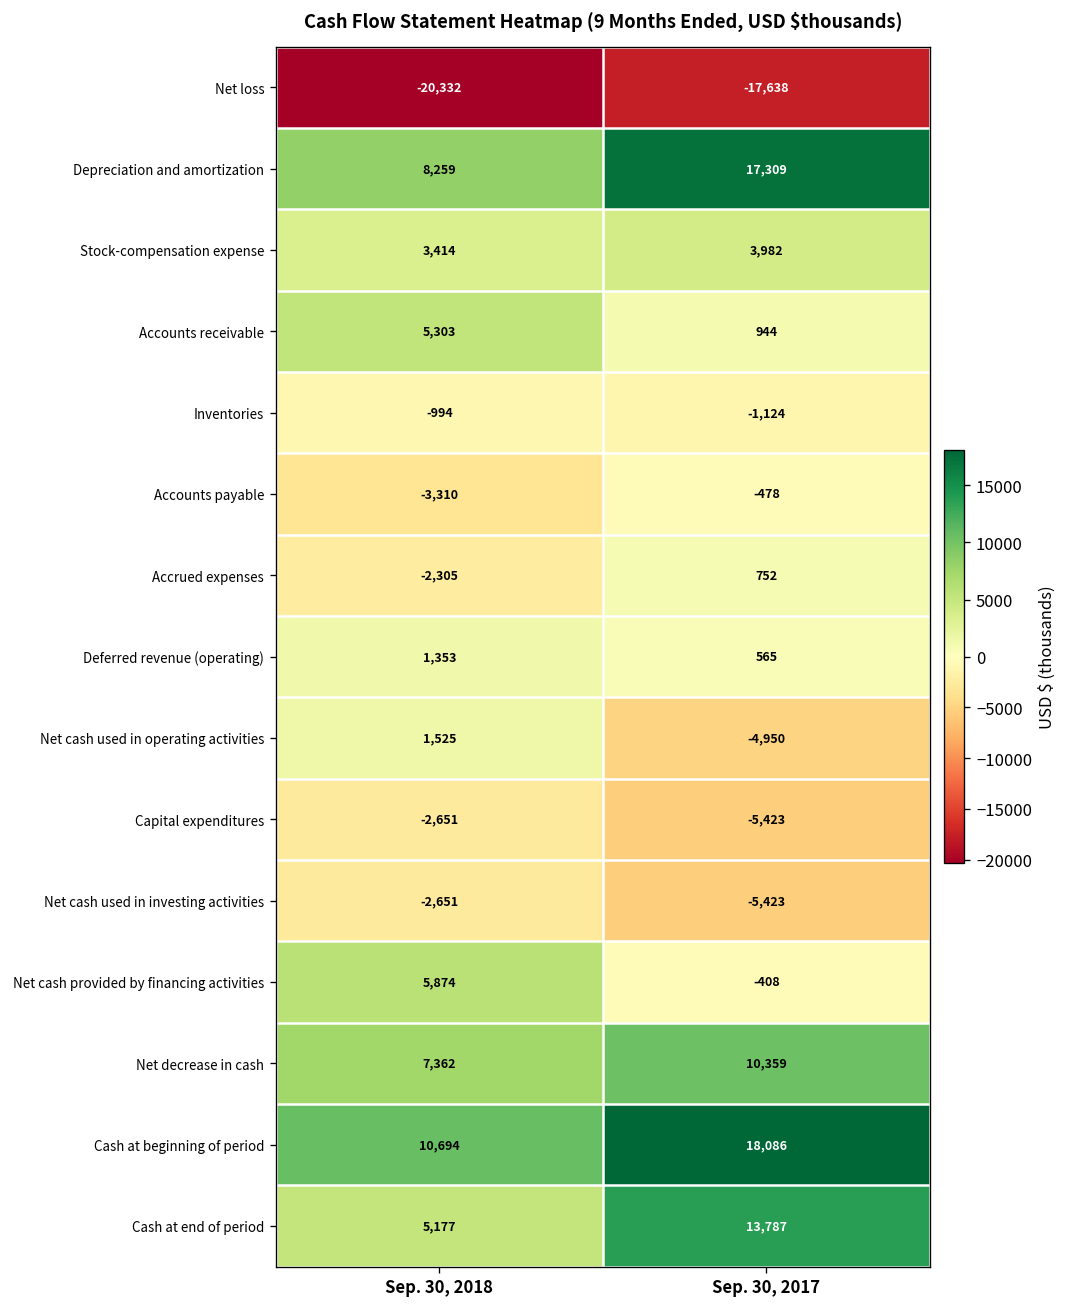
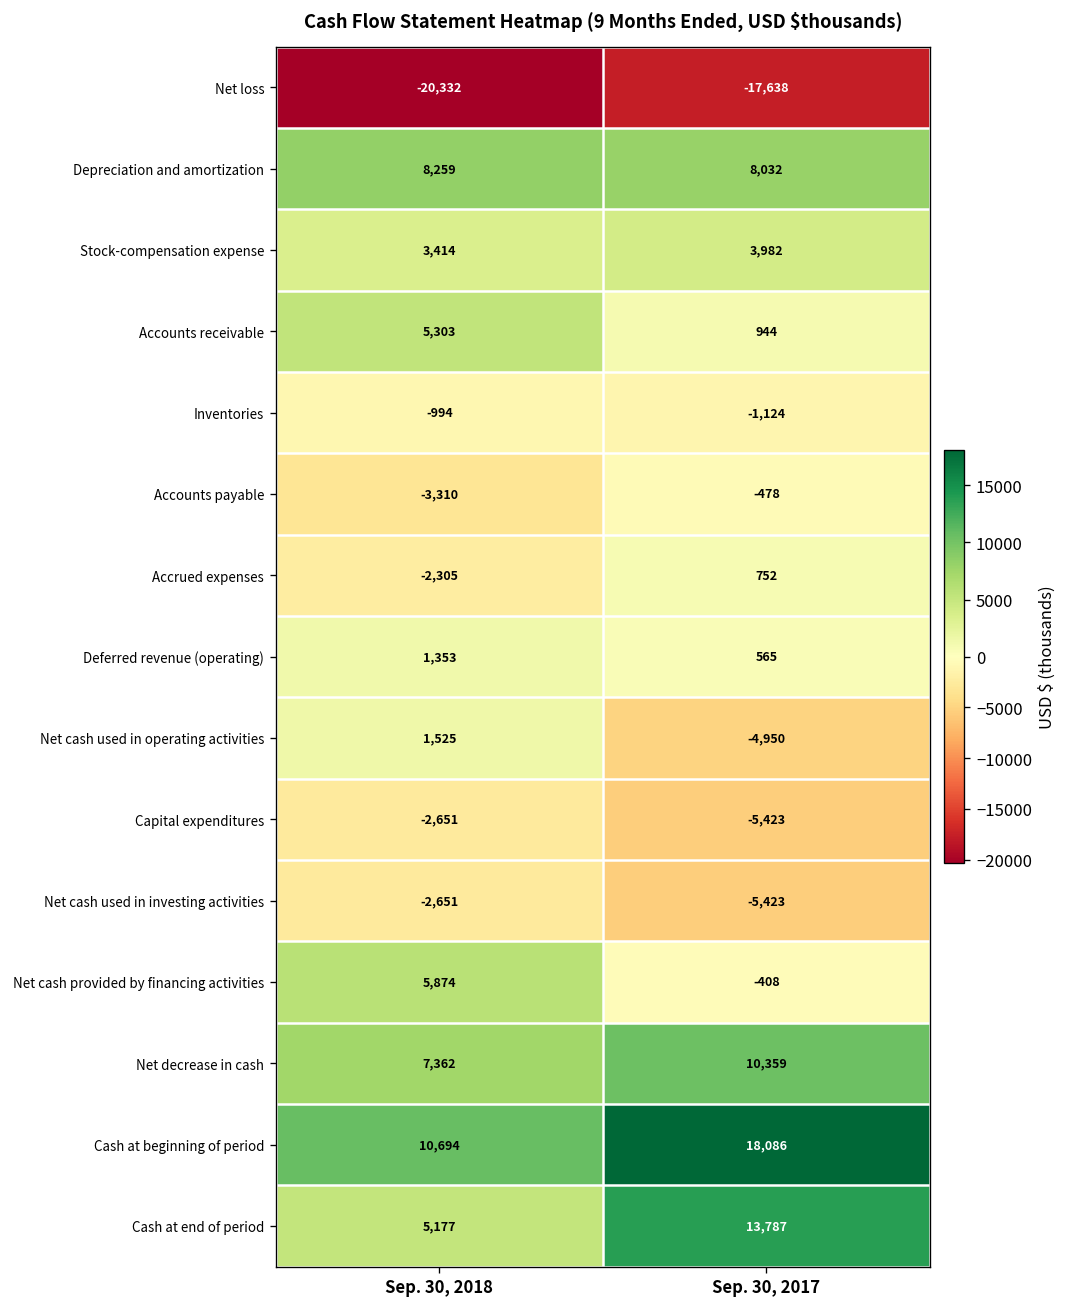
Depreciation and amortization, Sep. 30, 2017: 17,309 -> 8,032
